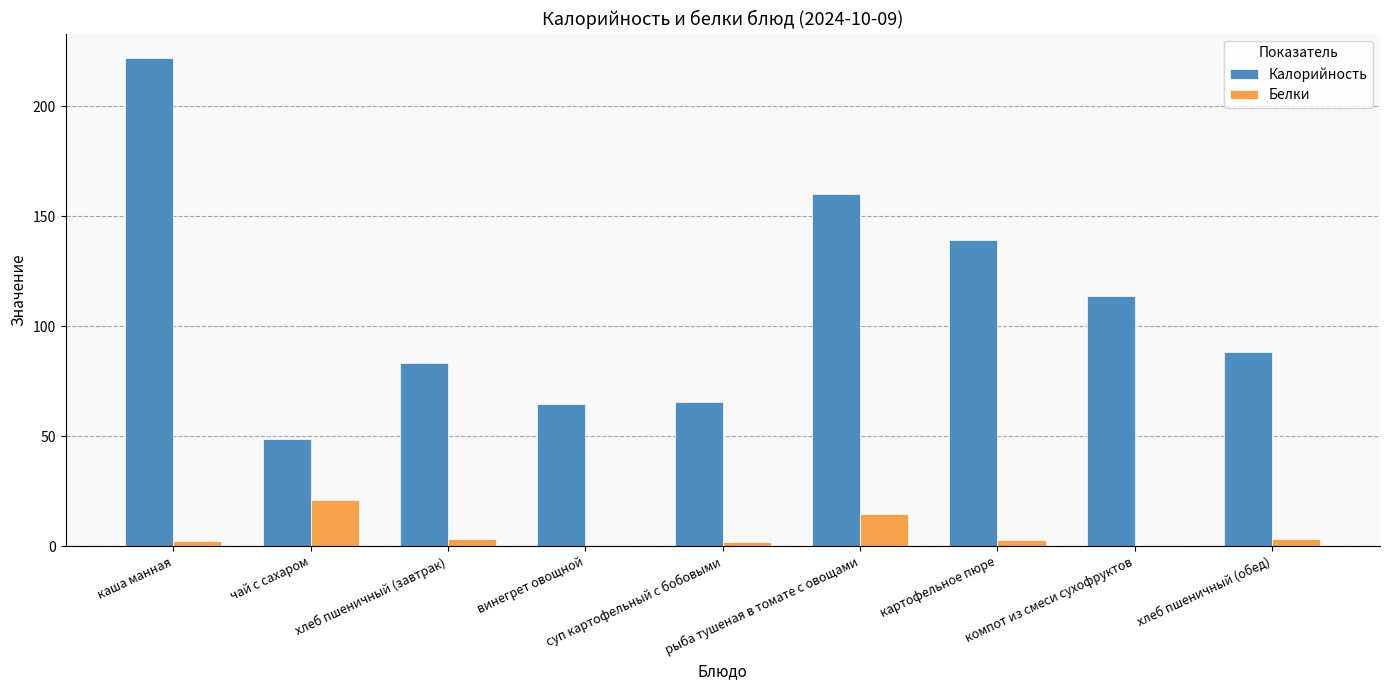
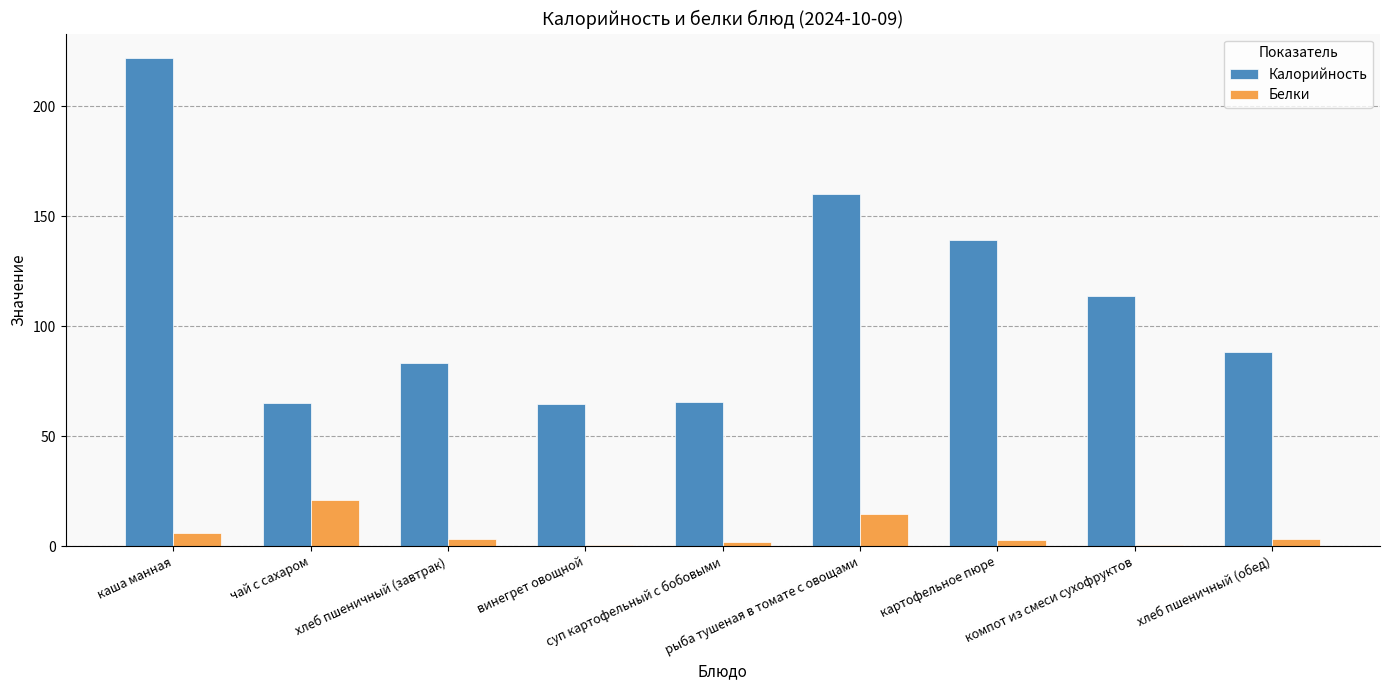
Белки, каша манная: 2 -> 6
Калорийность, чай с сахаром: 49 -> 65
